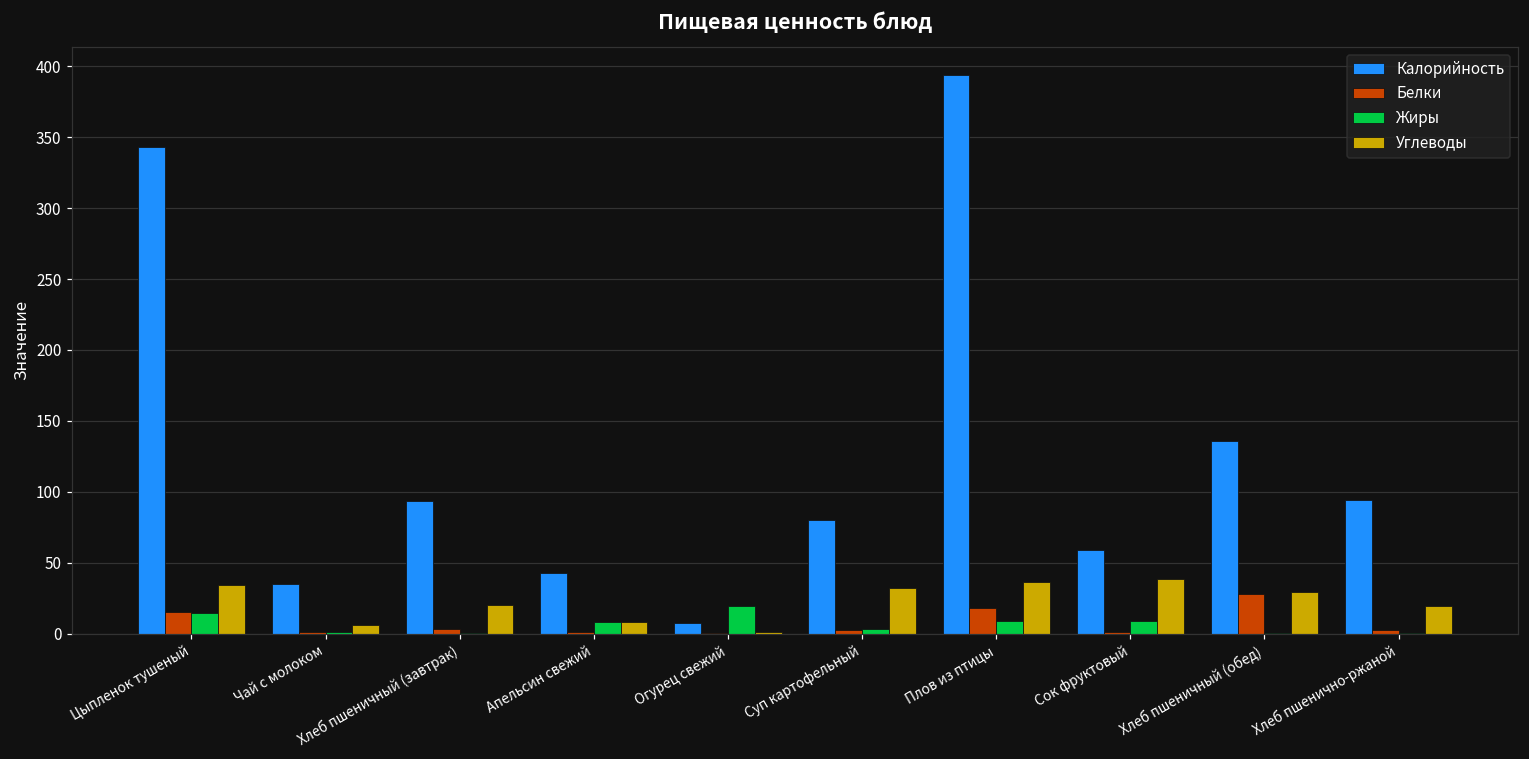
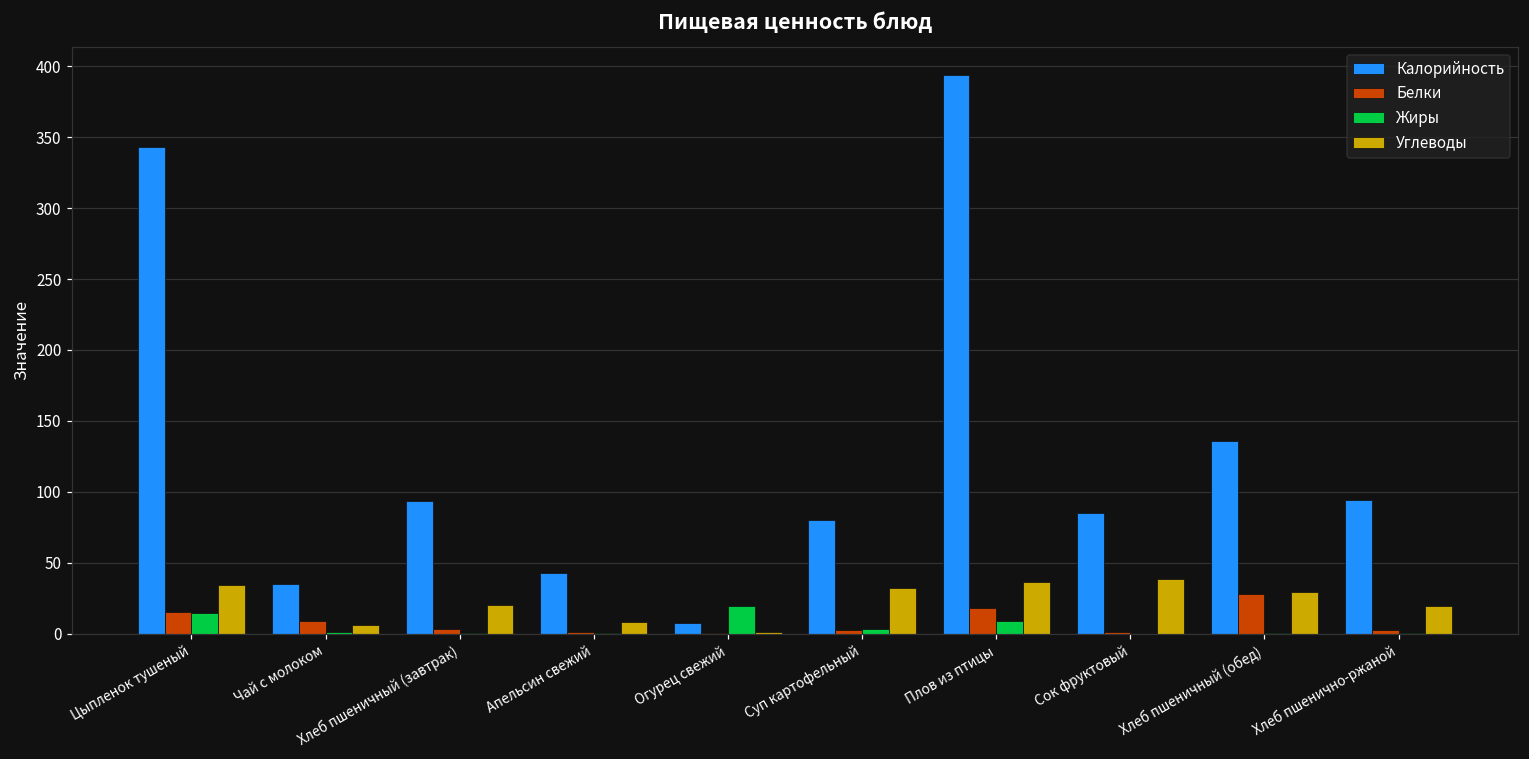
Белки, Чай с молоком: 1 -> 9
Жиры, Апельсин свежий: 8 -> 0
Калорийность, Сок фруктовый: 59 -> 85
Жиры, Сок фруктовый: 9 -> 0
